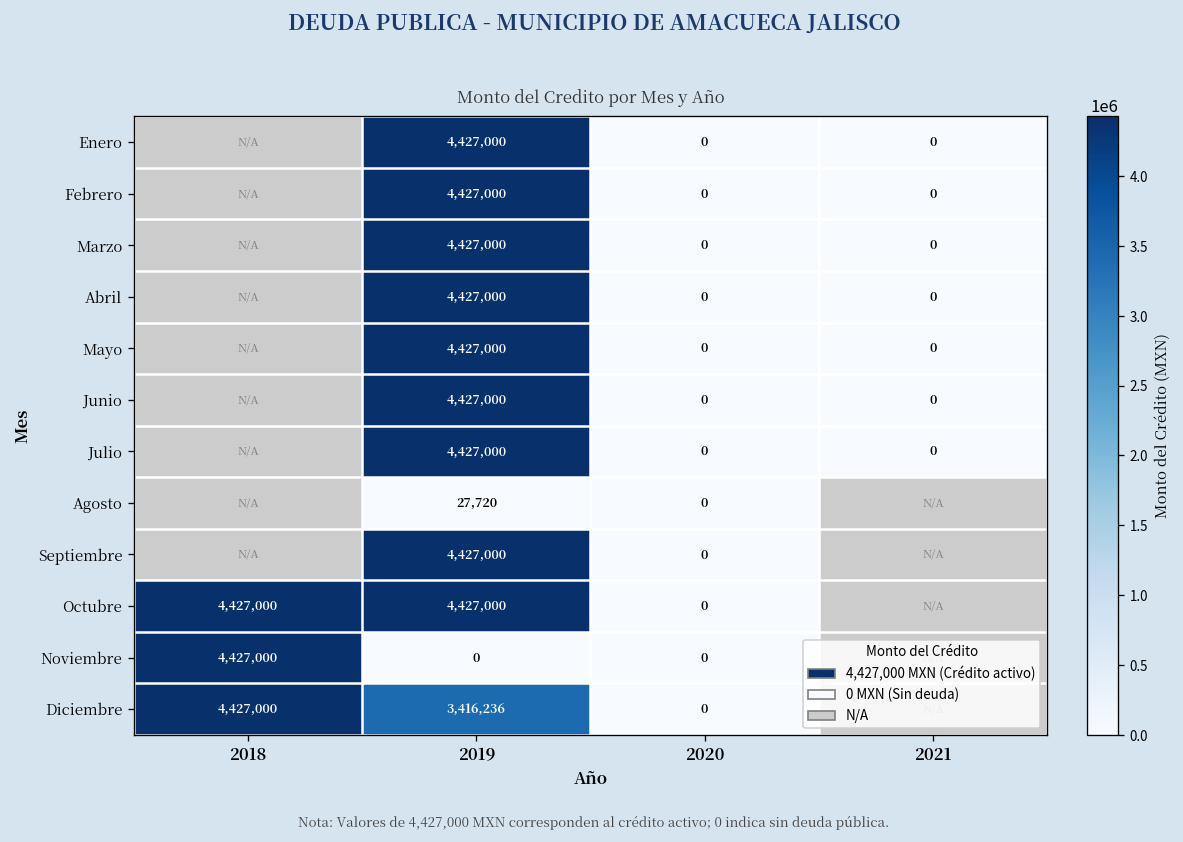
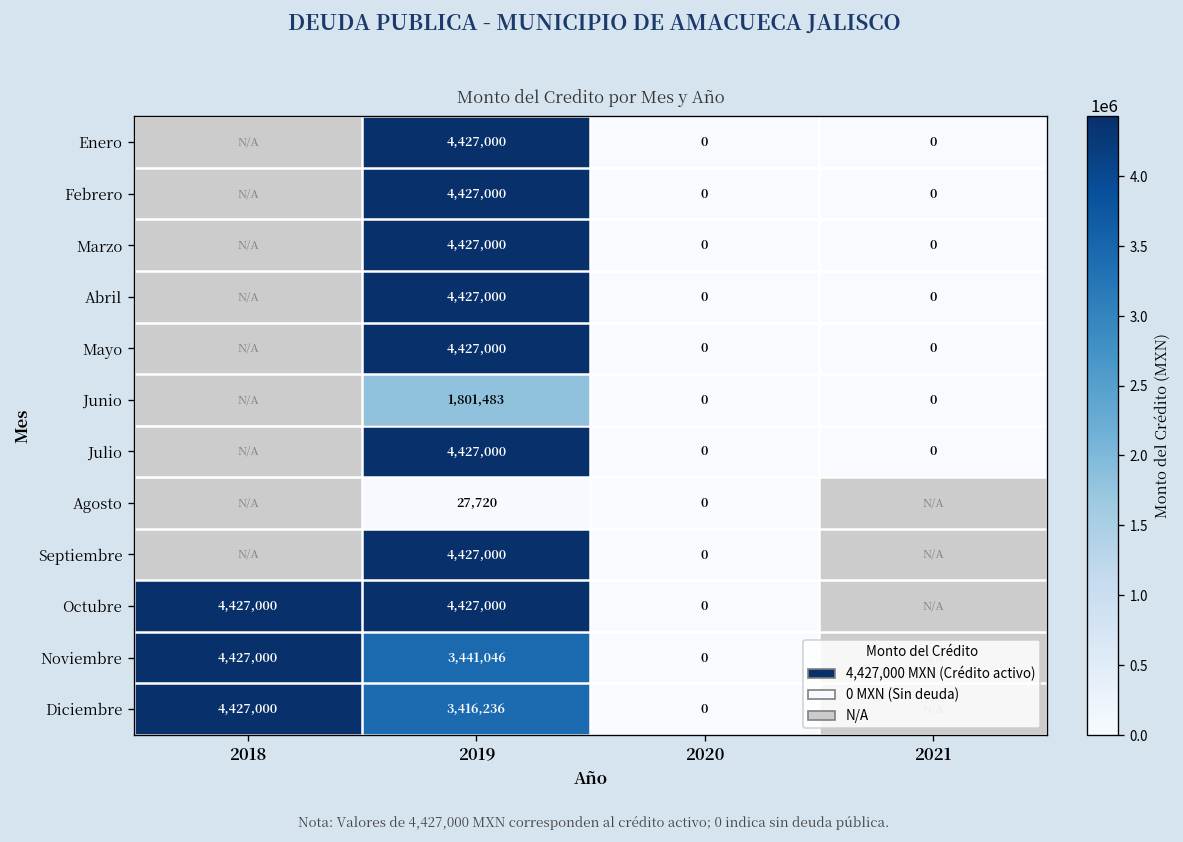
Junio, 2019: 4,427,000 -> 1,801,483
Noviembre, 2019: 0 -> 3,441,046
